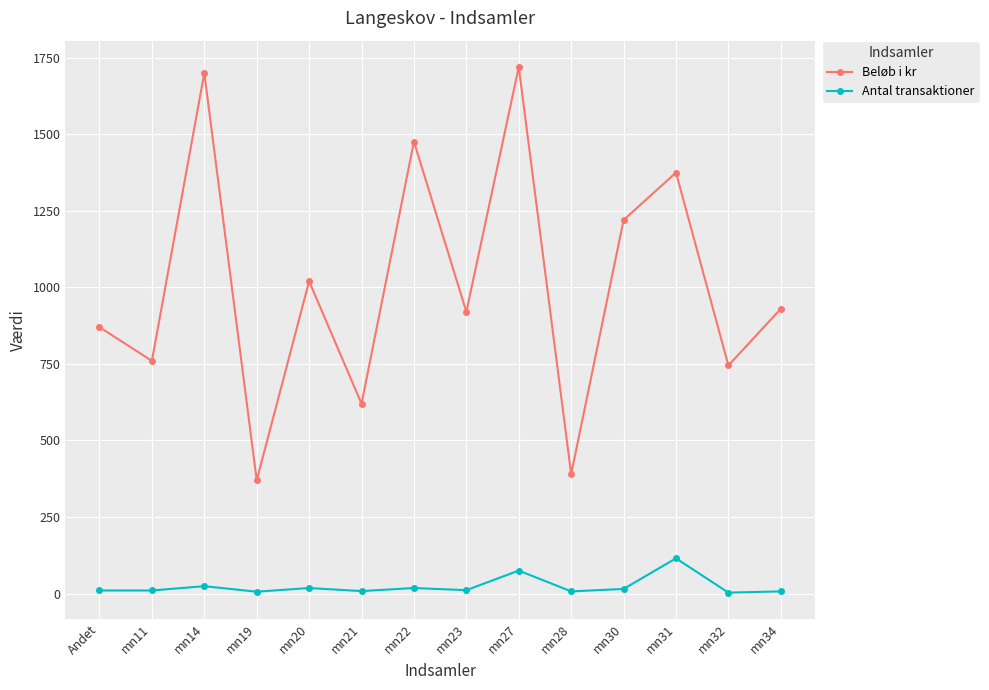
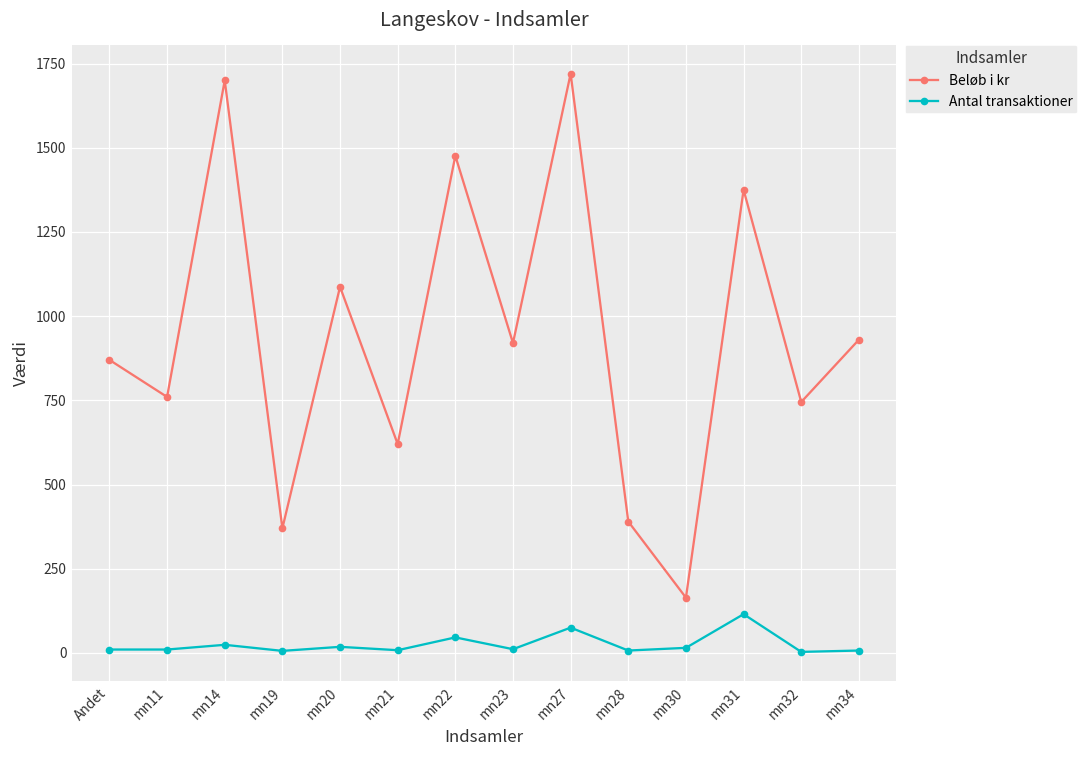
Beløb i kr, mn20: 1020 -> 1090
Antal transaktioner, mn22: 20 -> 50
Beløb i kr, mn30: 1220 -> 160
